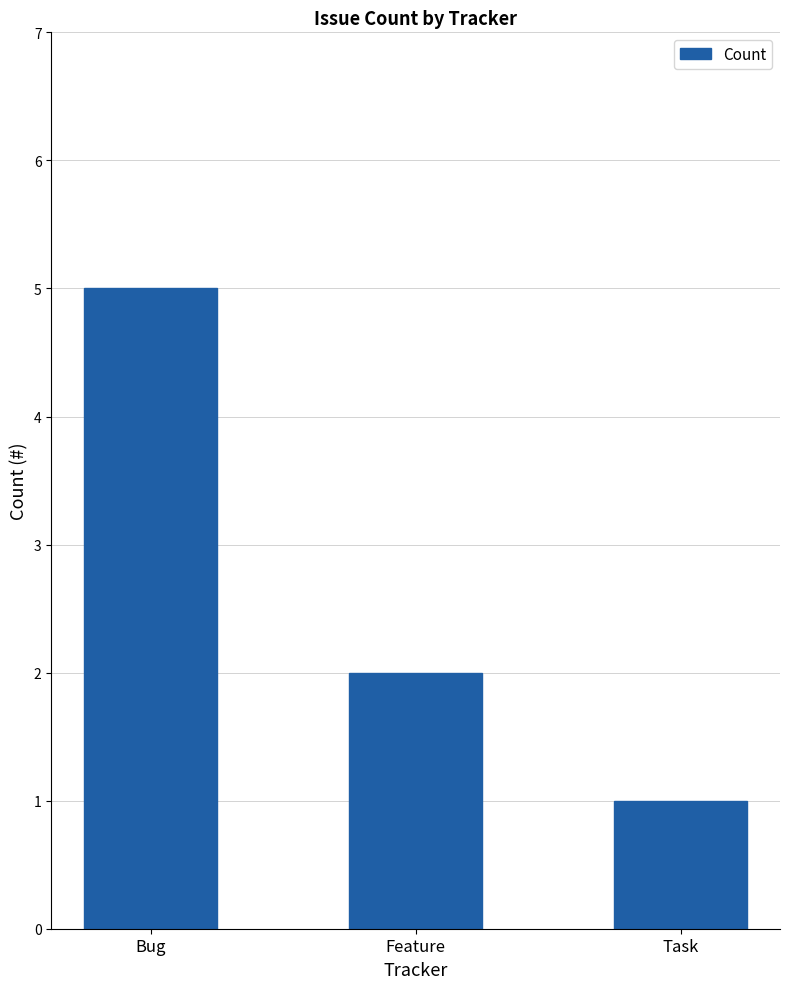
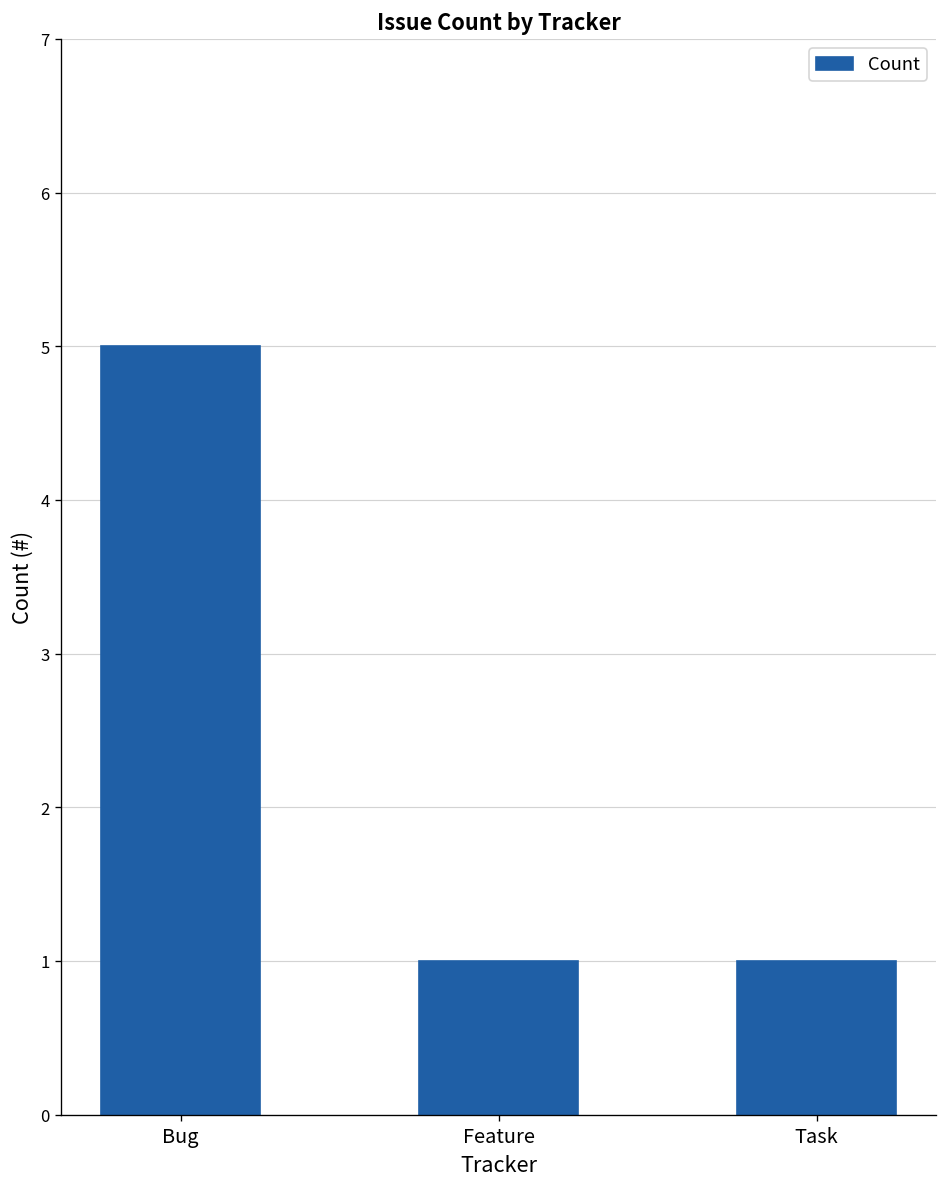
Feature: 2 -> 1
